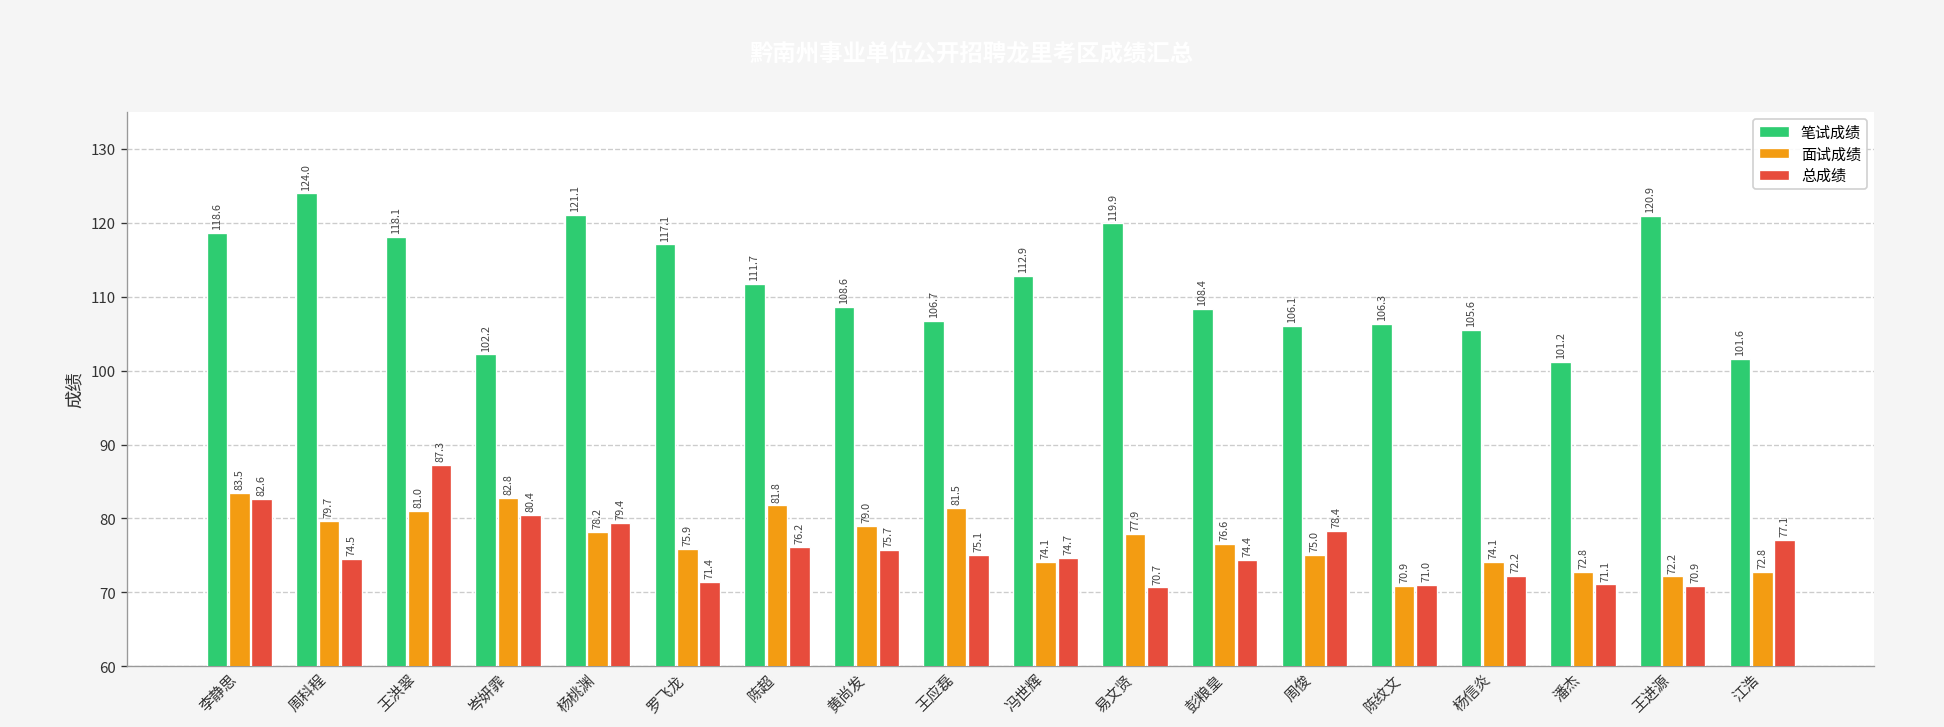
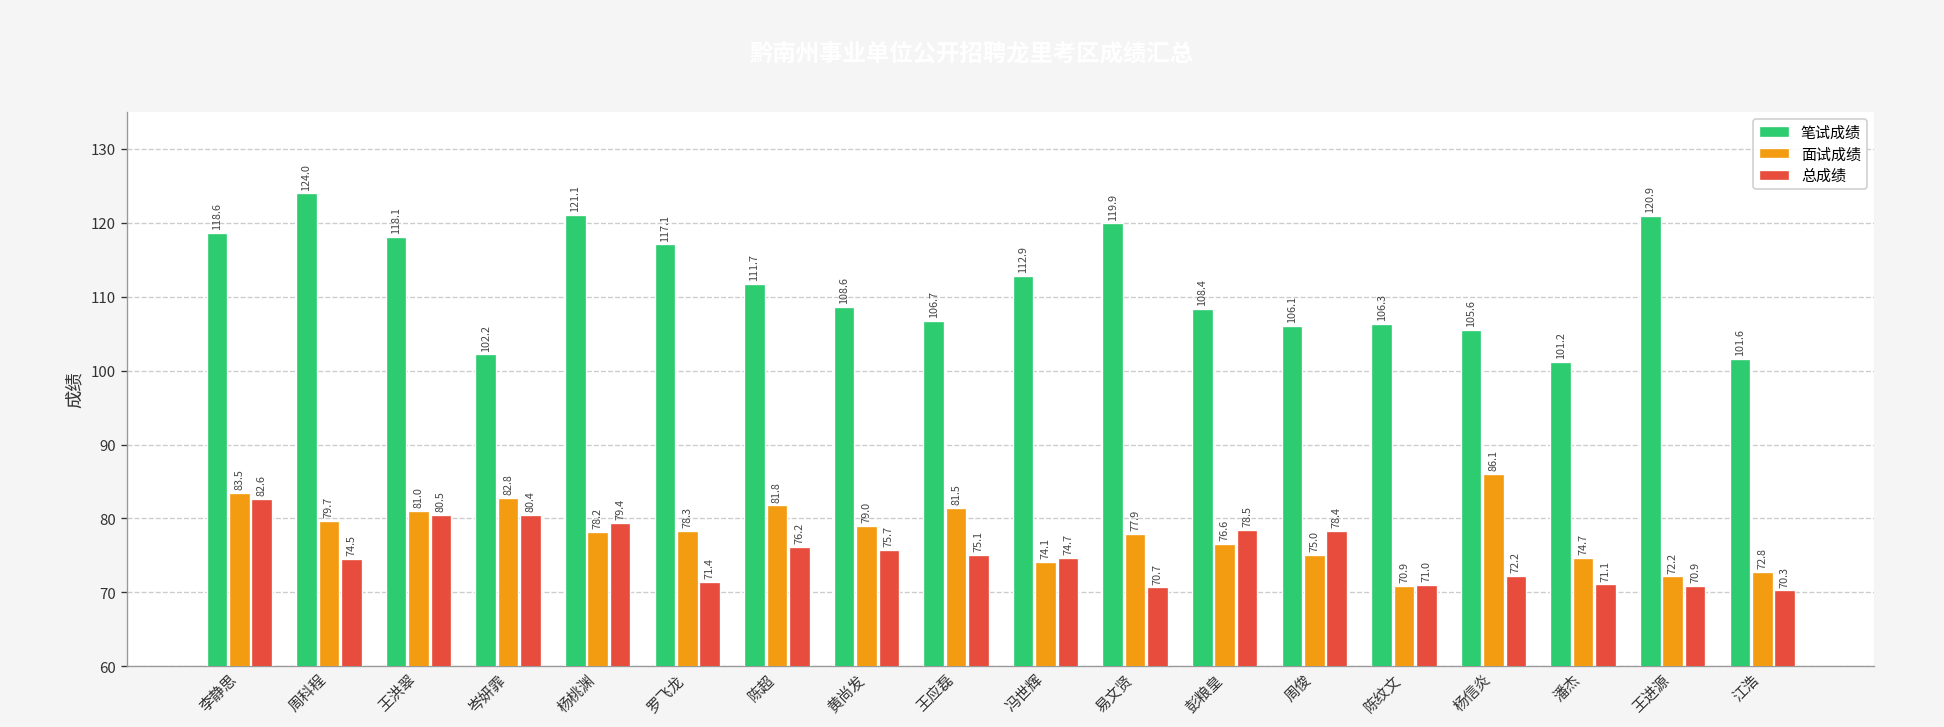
总成绩, 王洪翠: 87.3 -> 80.5
面试成绩, 罗飞龙: 75.9 -> 78.3
总成绩, 彭粮皇: 74.4 -> 78.5
面试成绩, 杨信炎: 74.1 -> 86.1
面试成绩, 潘杰: 72.8 -> 74.7
总成绩, 江浩: 77.1 -> 70.3
